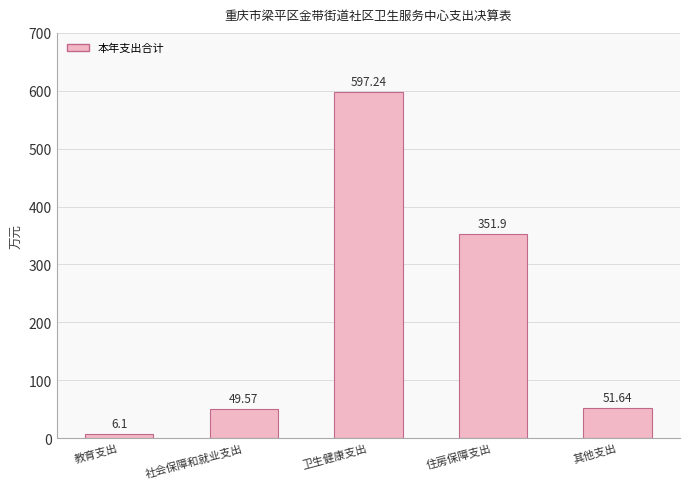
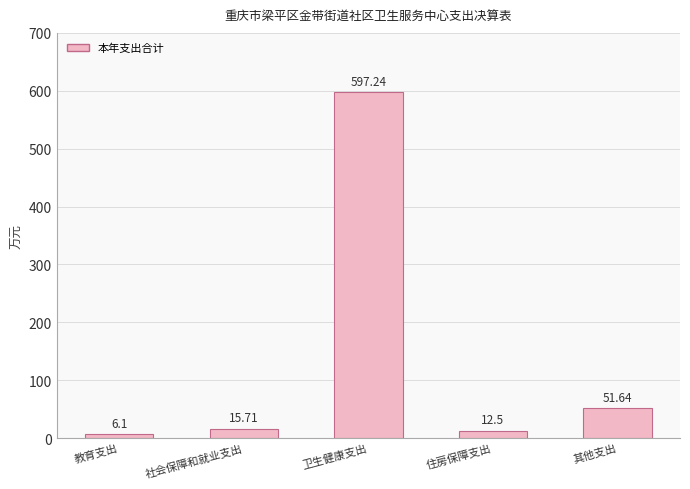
社会保障和就业支出: 49.57 -> 15.71
住房保障支出: 351.9 -> 12.5
